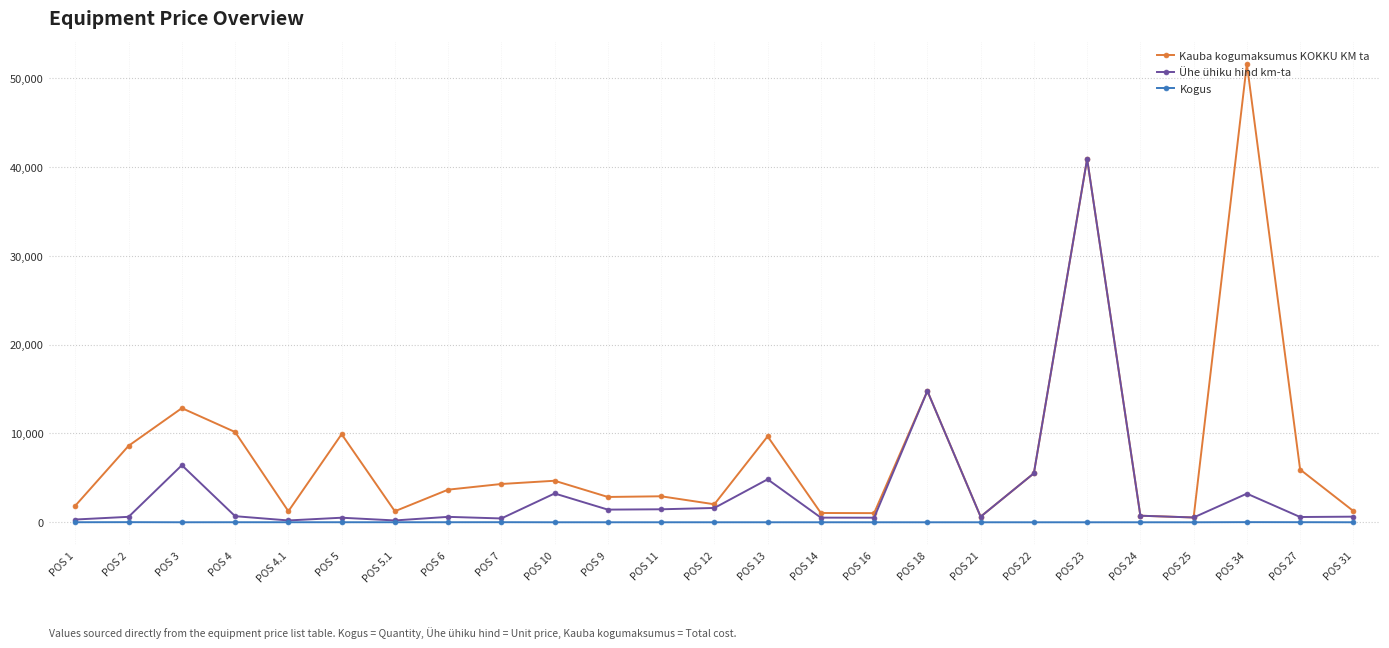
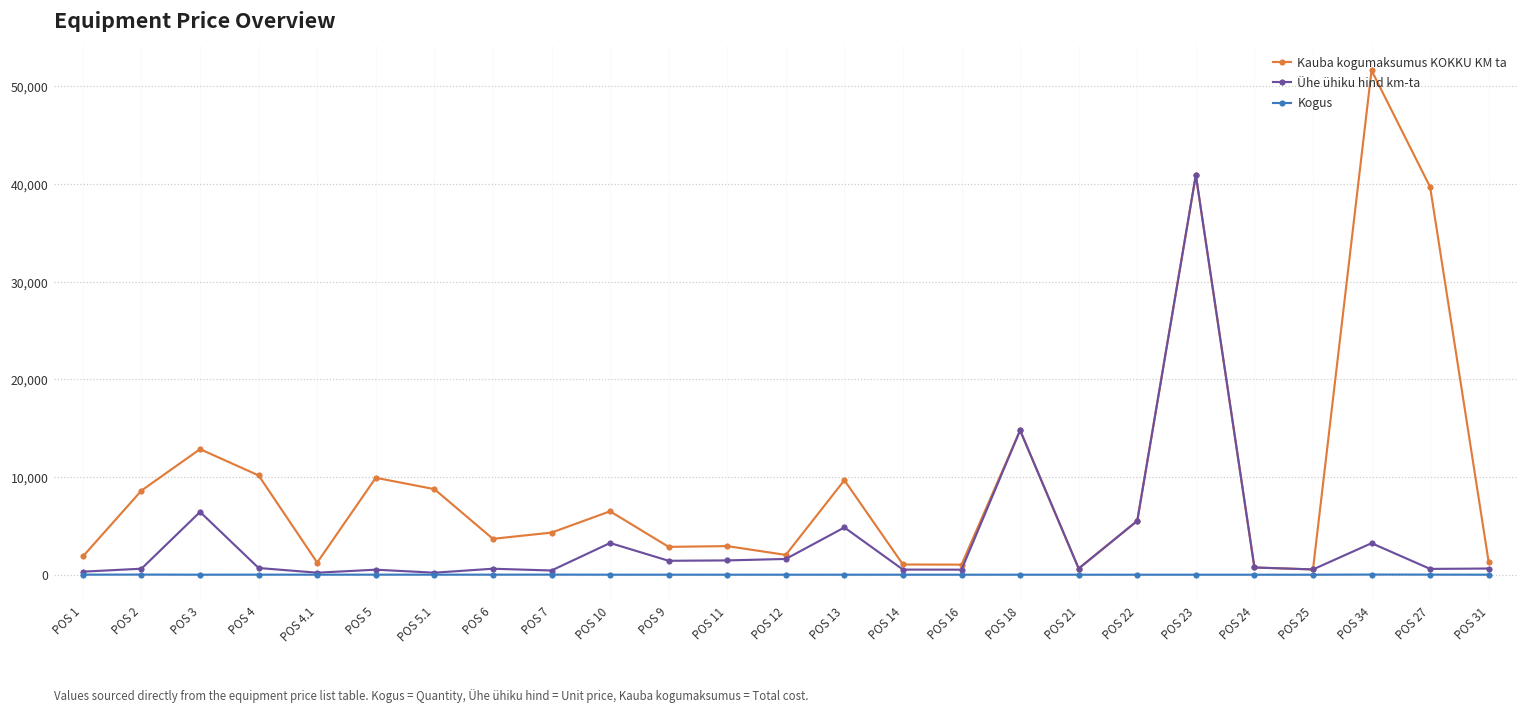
Kauba kogumaksumus KOKKU KM ta, POS 5.1: 1,000 -> 9,000
Kauba kogumaksumus KOKKU KM ta, POS 10: 5,000 -> 6,000
Kauba kogumaksumus KOKKU KM ta, POS 27: 6,000 -> 40,000
